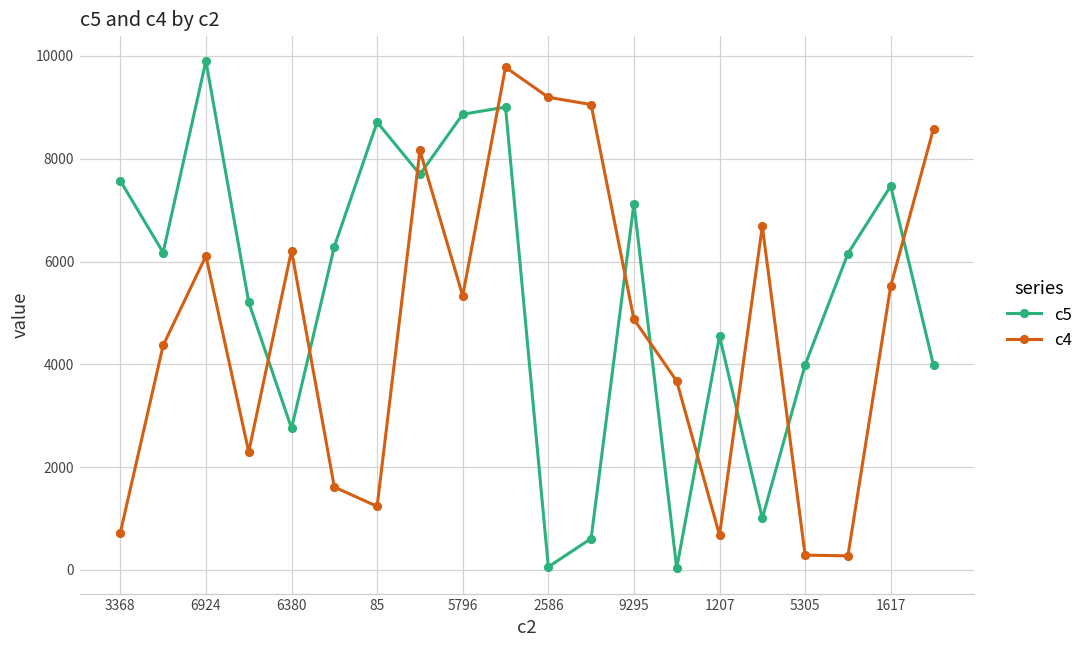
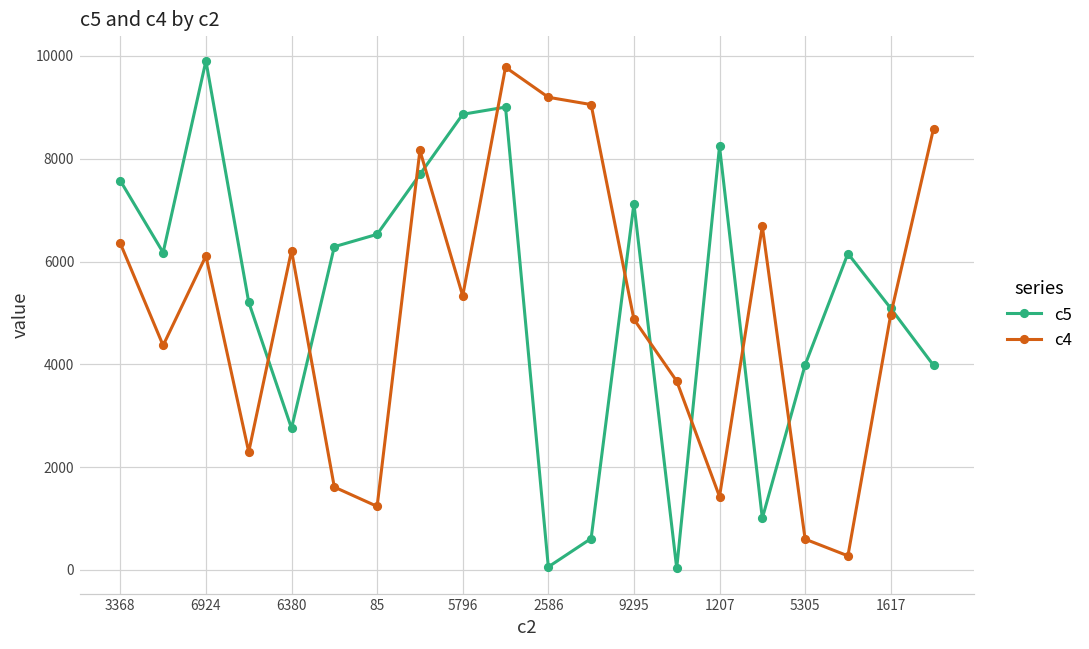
c4, 3368: 700 -> 6400
c5, 85: 8700 -> 6500
c5, 1207: 4500 -> 8200
c4, 1207: 700 -> 1400
c4, 5305: 300 -> 600
c5, 1617: 7500 -> 5100
c4, 1617: 5500 -> 5000
